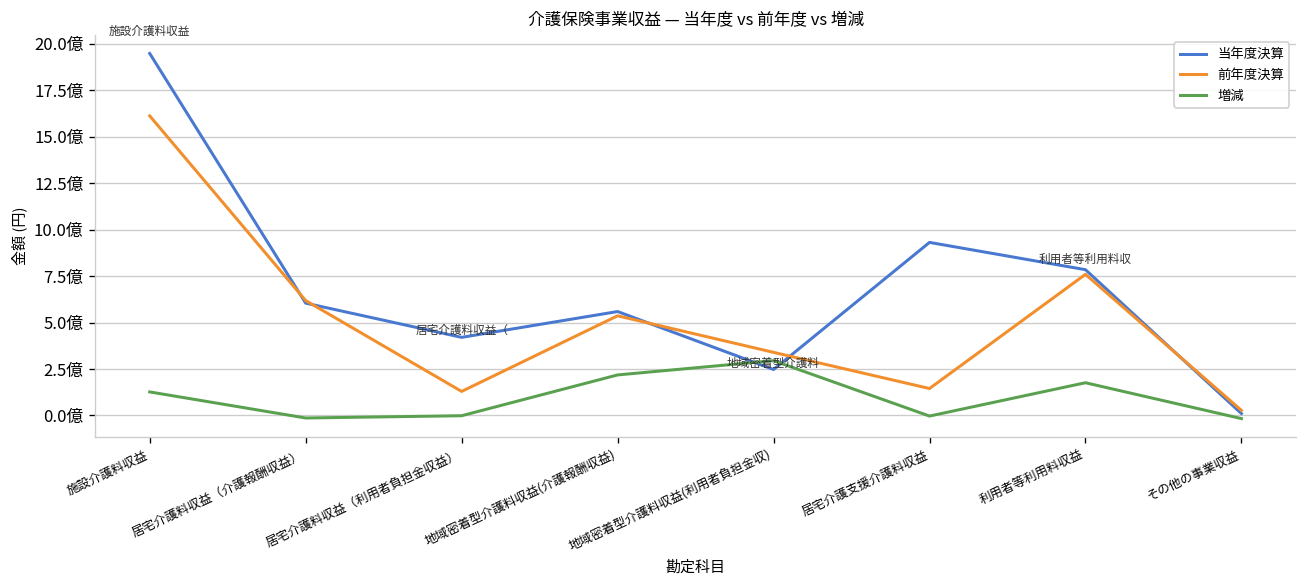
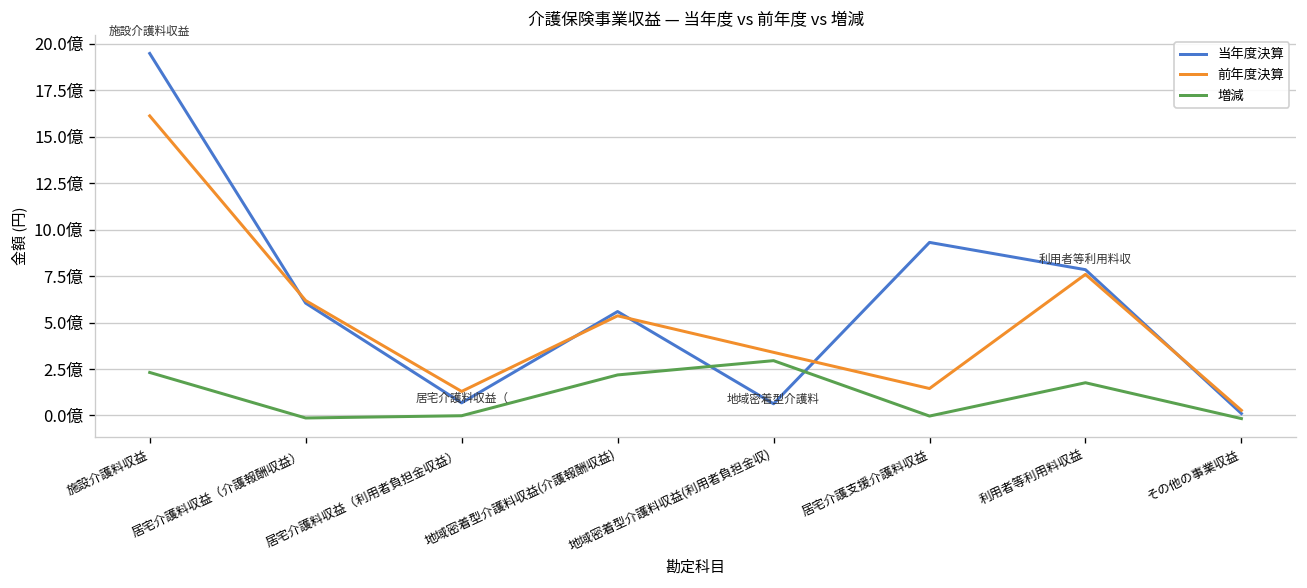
増減, 施設介護料収益: 1.3億 -> 2.3億
当年度決算, 居宅介護料収益（利用者負担金収益）: 4.2億 -> 0.7億
当年度決算, 地域密着型介護料収益(利用者負担金収): 2.5億 -> 0.6億
